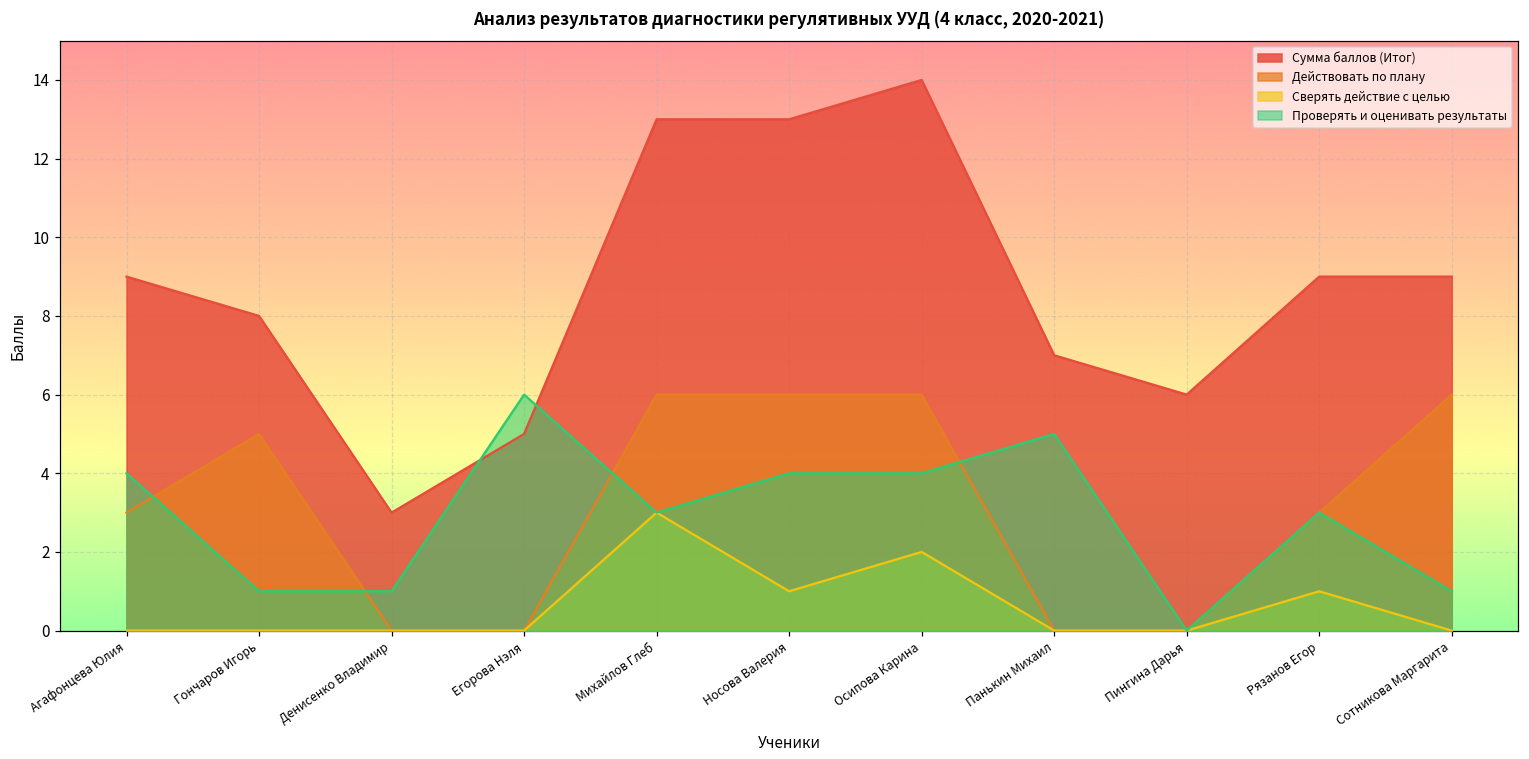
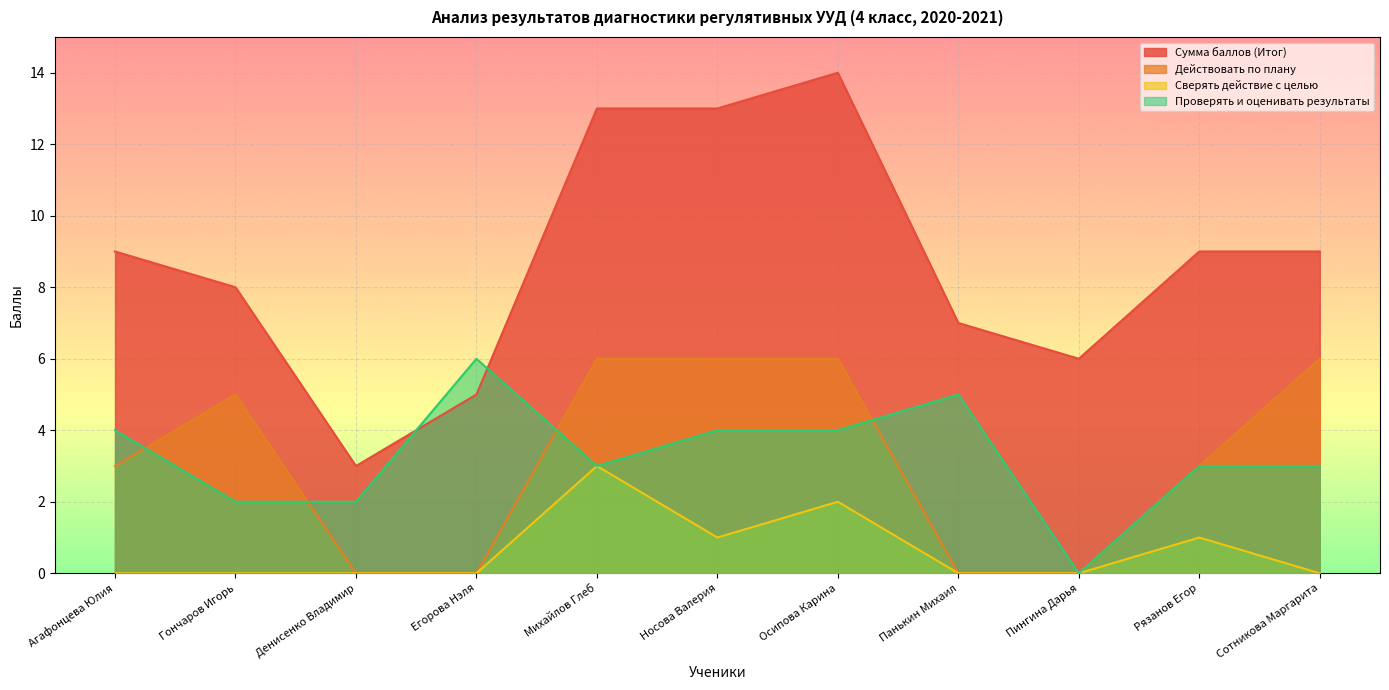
Проверять и оценивать результаты, Гончаров Игорь: 1 -> 2
Проверять и оценивать результаты, Денисенко Владимир: 1 -> 2
Проверять и оценивать результаты, Сотникова Маргарита: 1 -> 3
